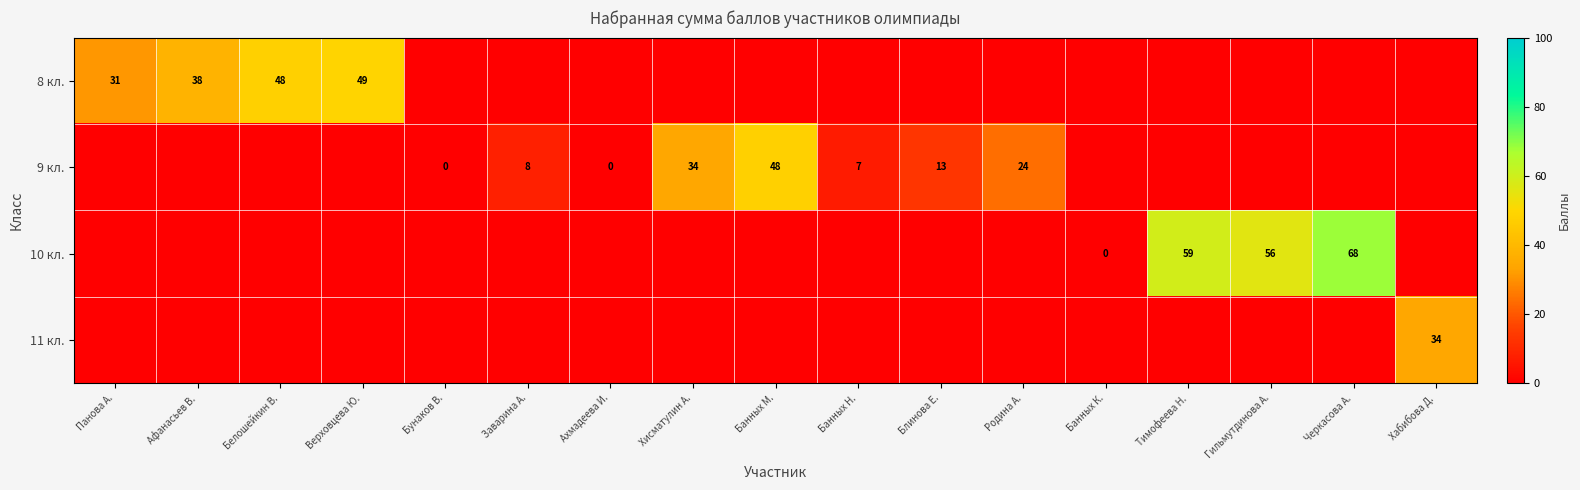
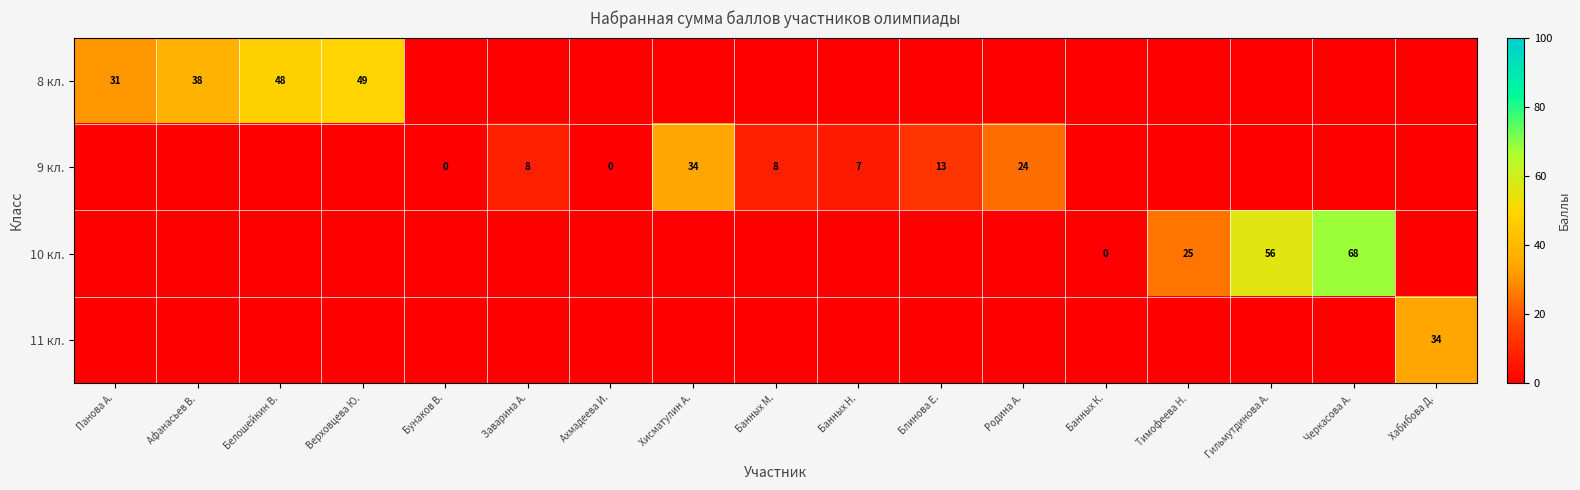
9 кл., Банных М.: 48 -> 8
10 кл., Тимофеева Н.: 59 -> 25
